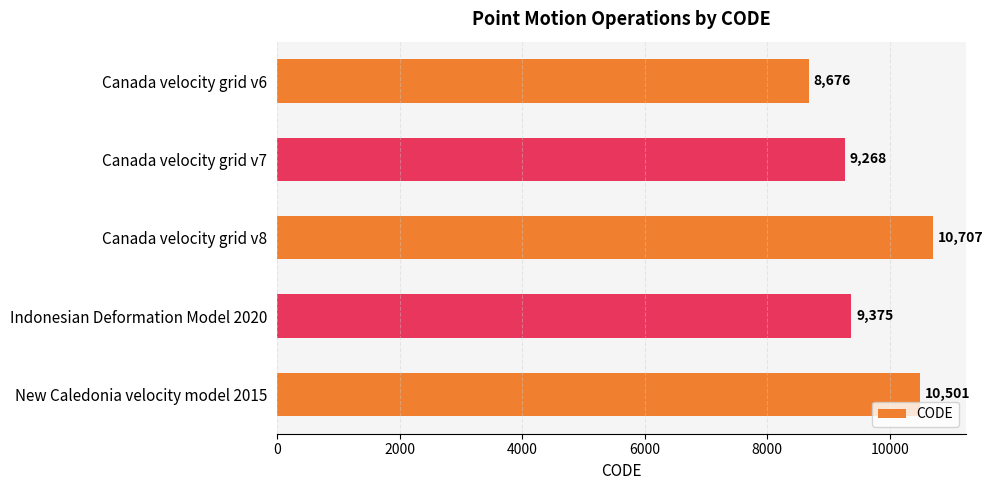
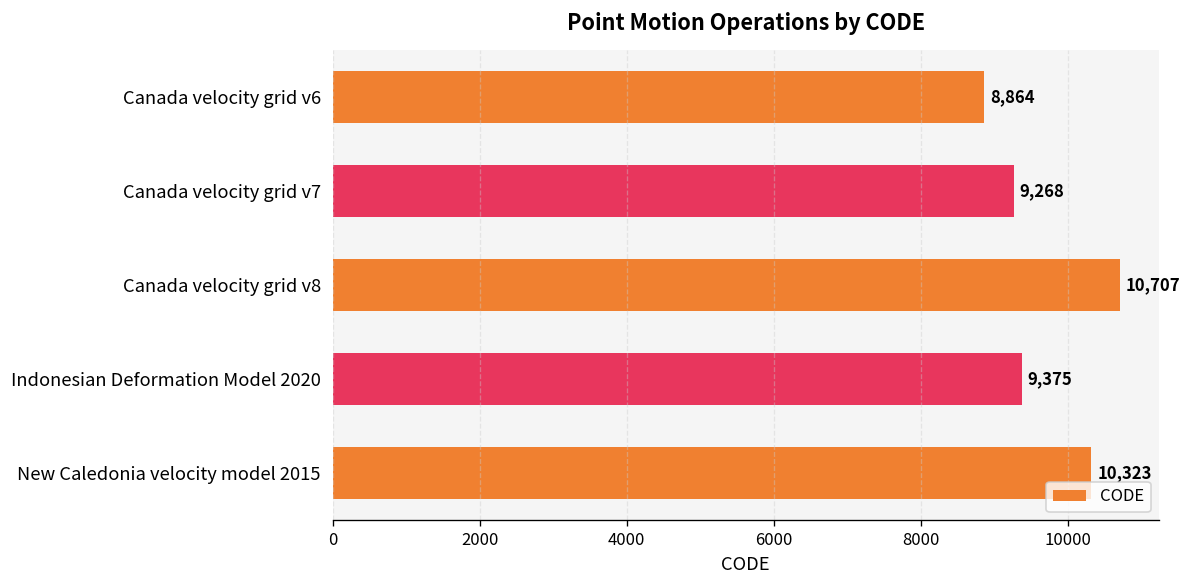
Canada velocity grid v6: 8,676 -> 8,864
New Caledonia velocity model 2015: 10,501 -> 10,323
